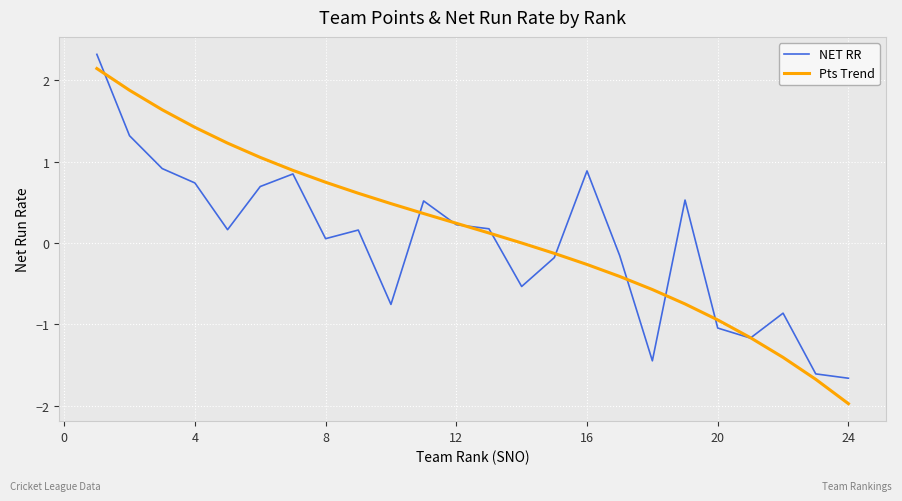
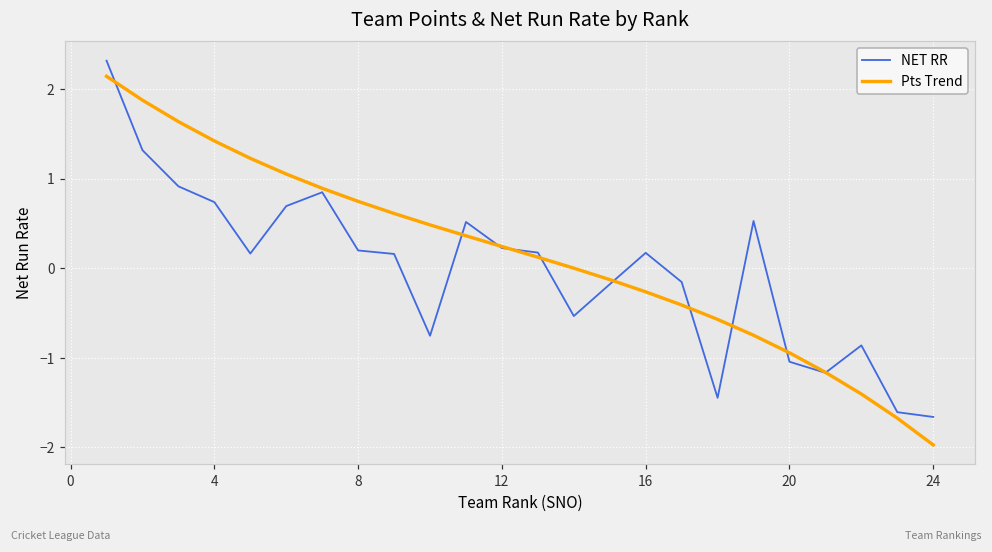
NET RR, 8: 0.1 -> 0.2
NET RR, 16: 0.9 -> 0.2
